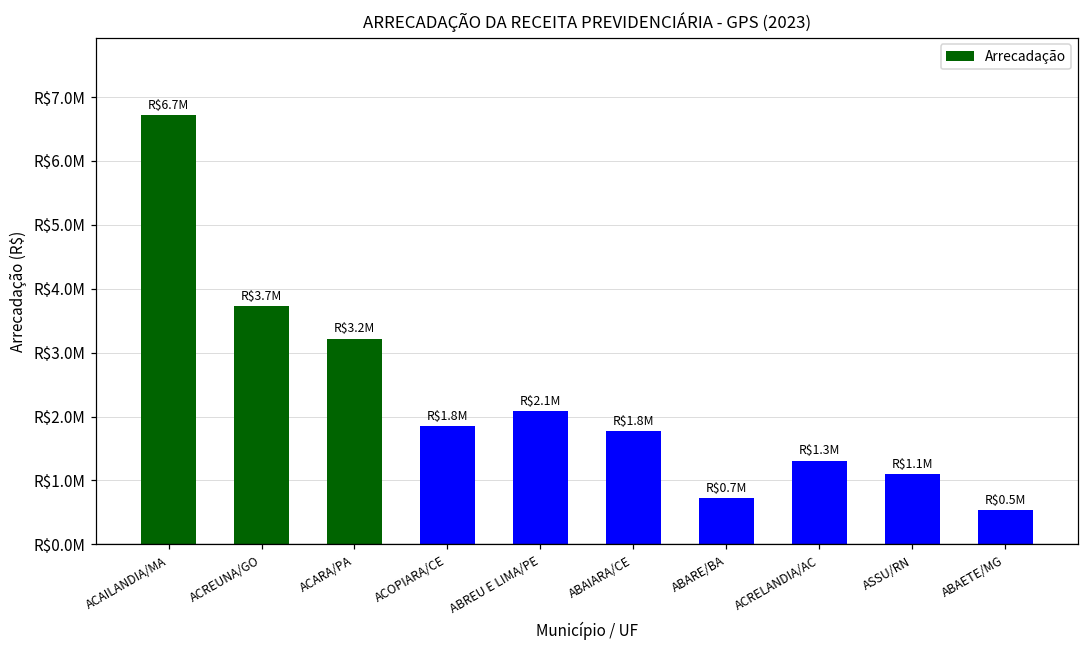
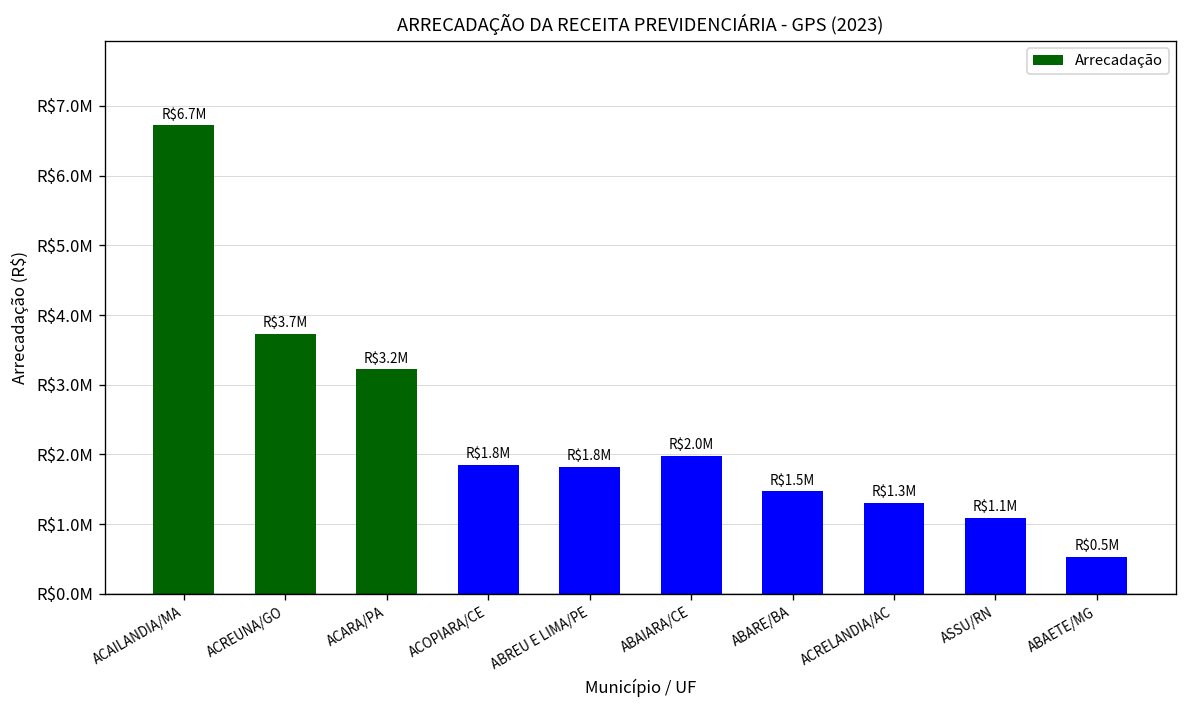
ABREU E LIMA/PE: $2.1M -> $1.8M
ABAIARA/CE: $1.8M -> $2.0M
ABARE/BA: $0.7M -> $1.5M
